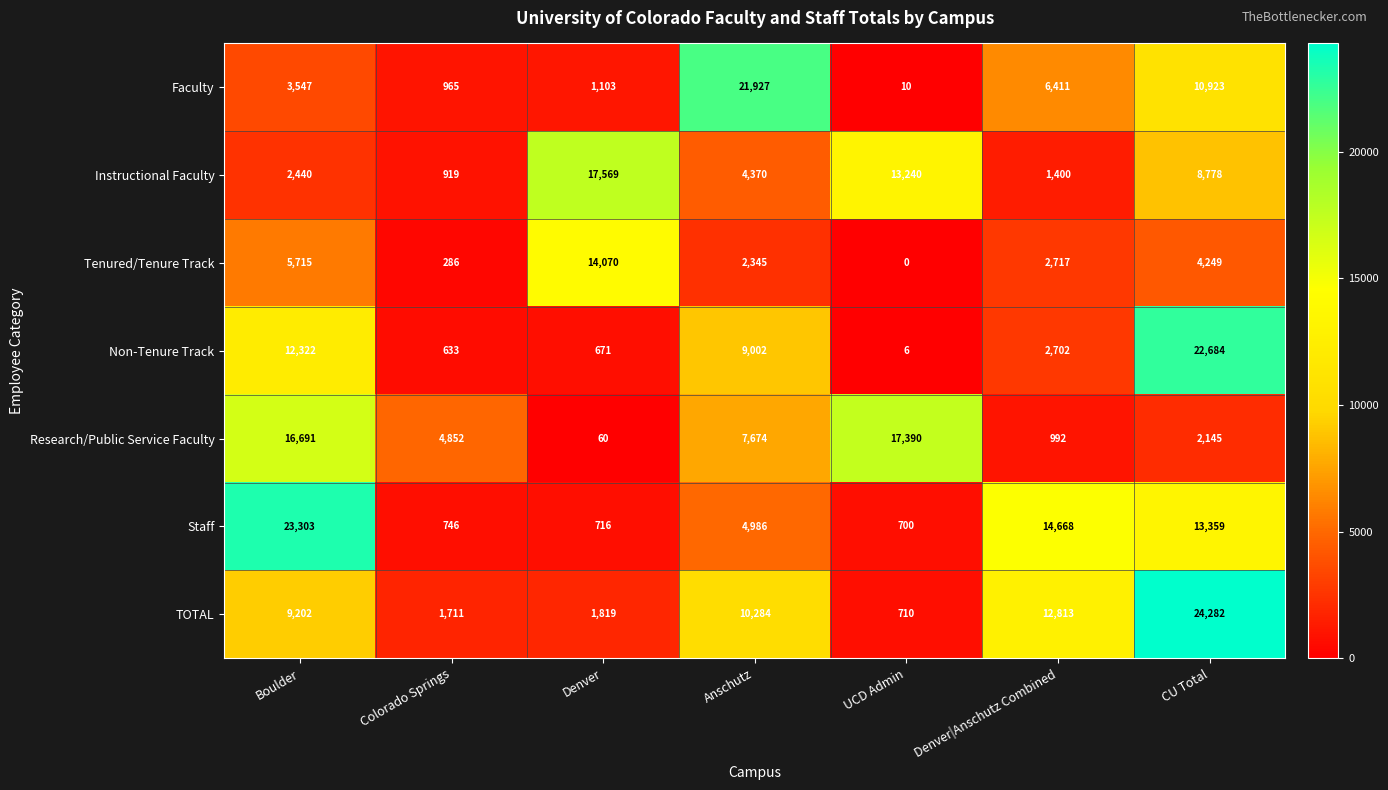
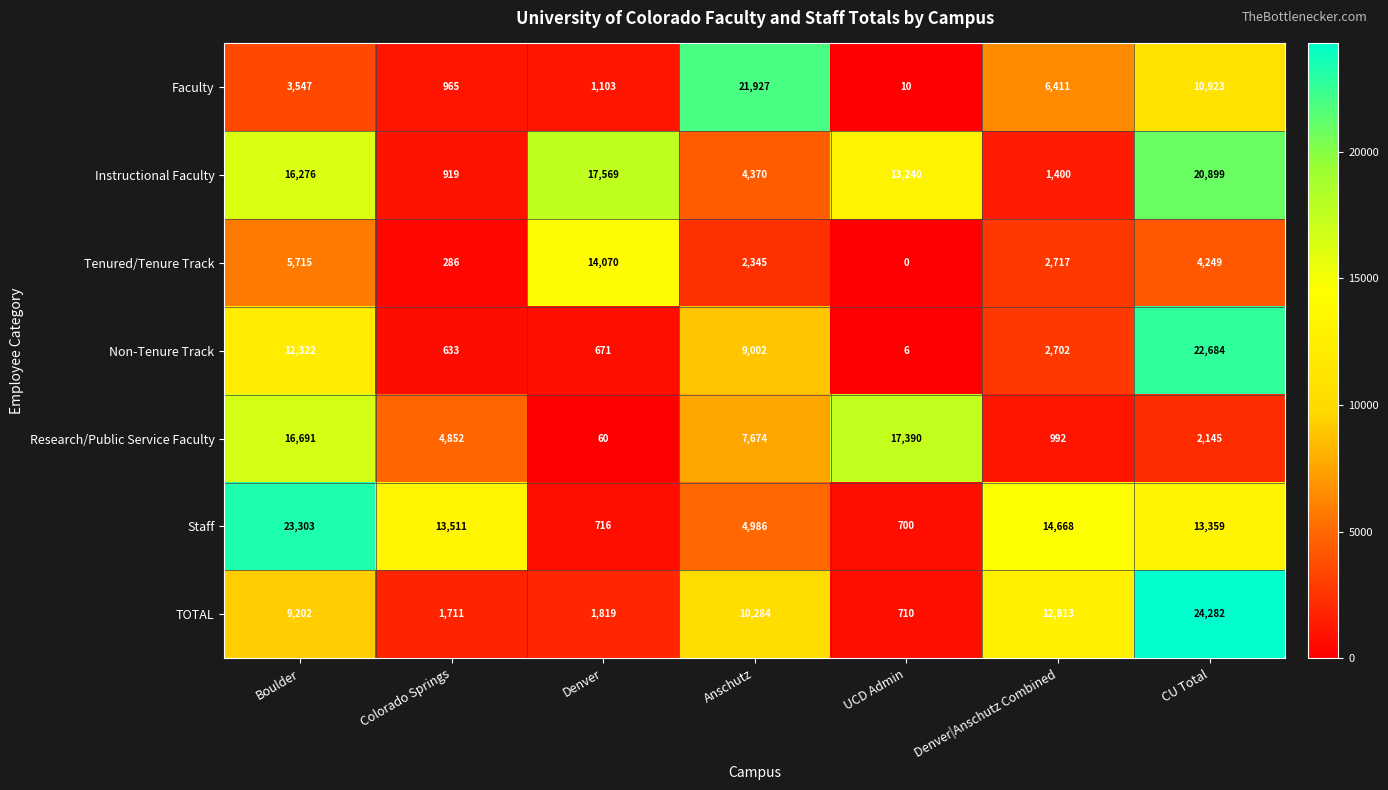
Instructional Faculty, Boulder: 2,440 -> 16,276
Instructional Faculty, CU Total: 8,778 -> 20,899
Staff, Colorado Springs: 746 -> 13,511
